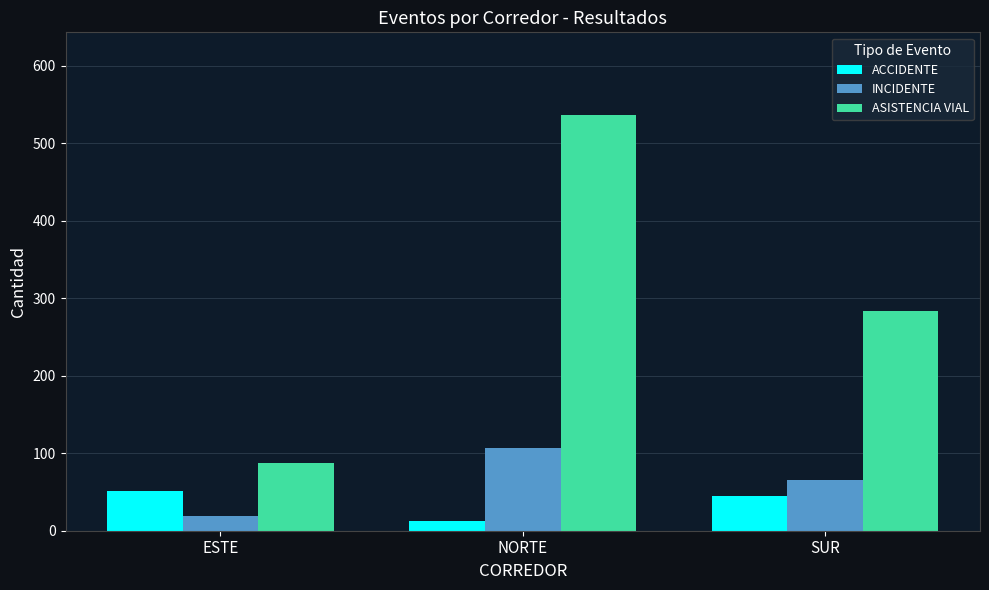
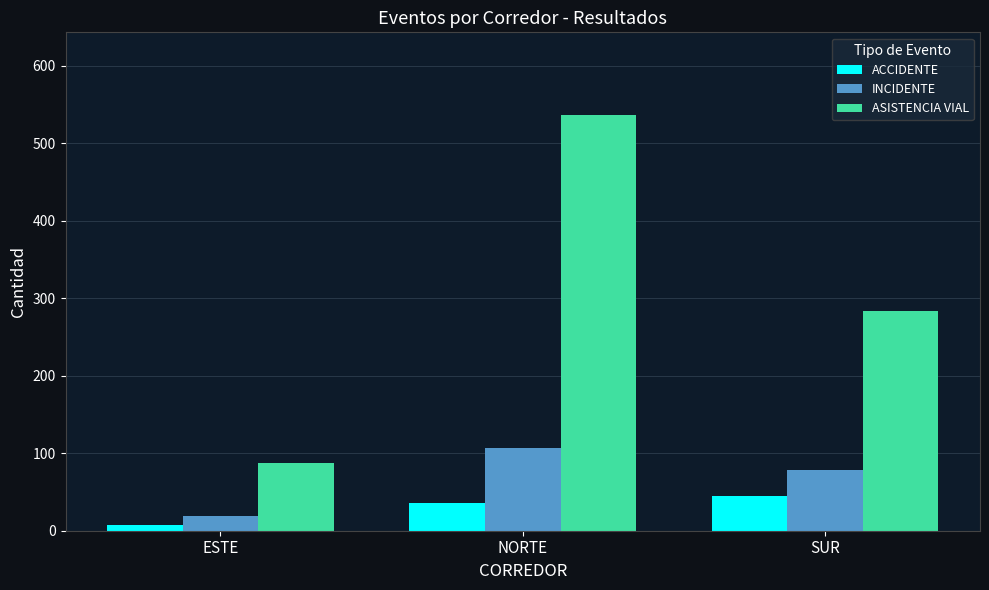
ACCIDENTE, ESTE: 50 -> 10
ACCIDENTE, NORTE: 10 -> 40
INCIDENTE, SUR: 70 -> 80
